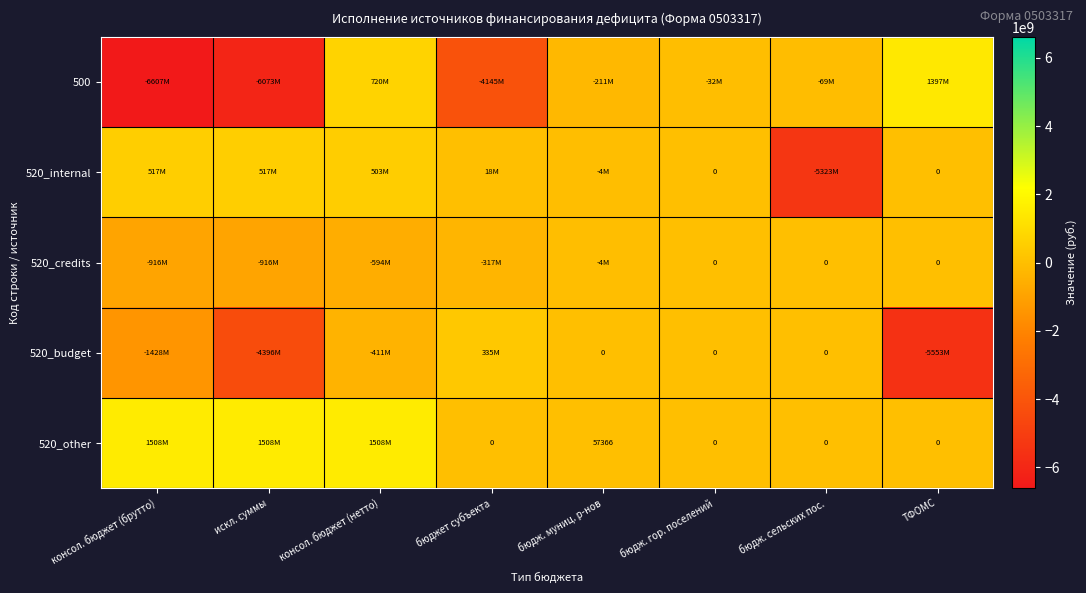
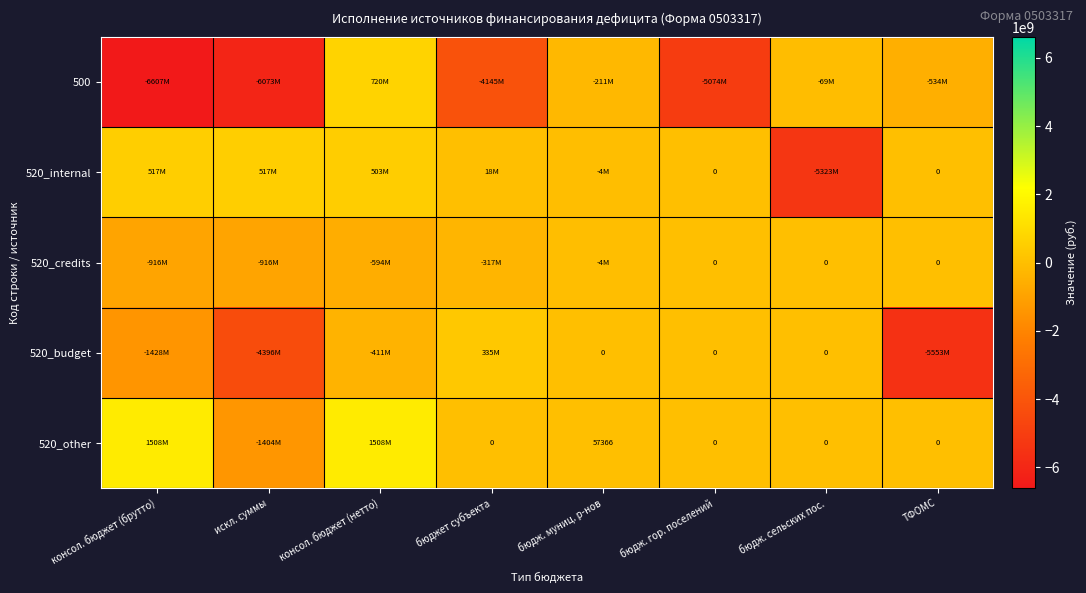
500, бюдж. гор. поселений: -32M -> -5074M
500, ТФОМС: 1397M -> -534M
520_other, искл. суммы: 1508M -> -1404M
